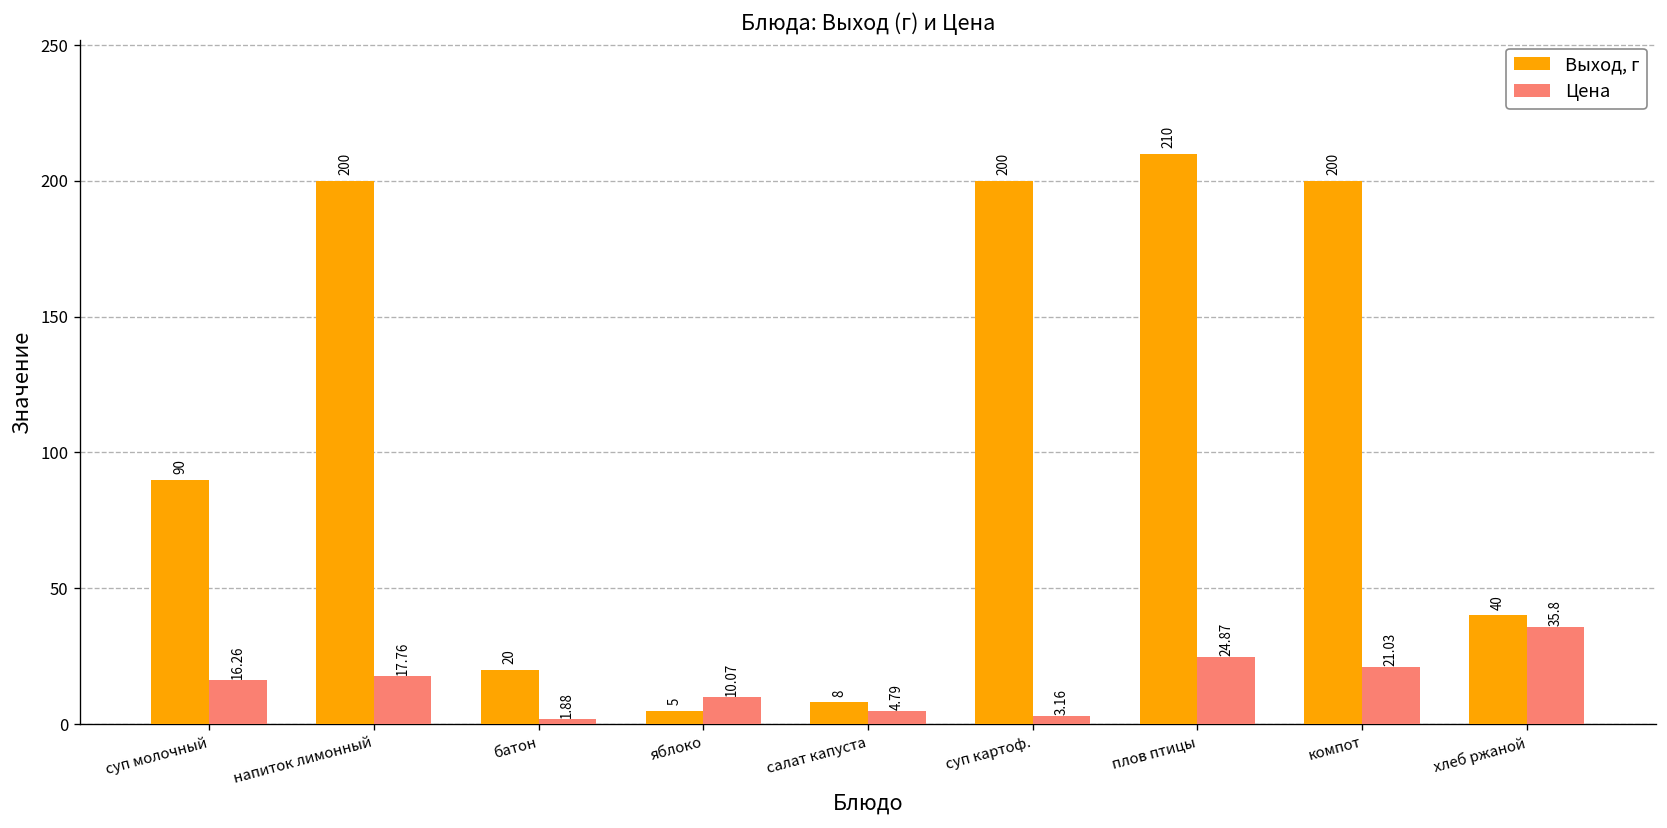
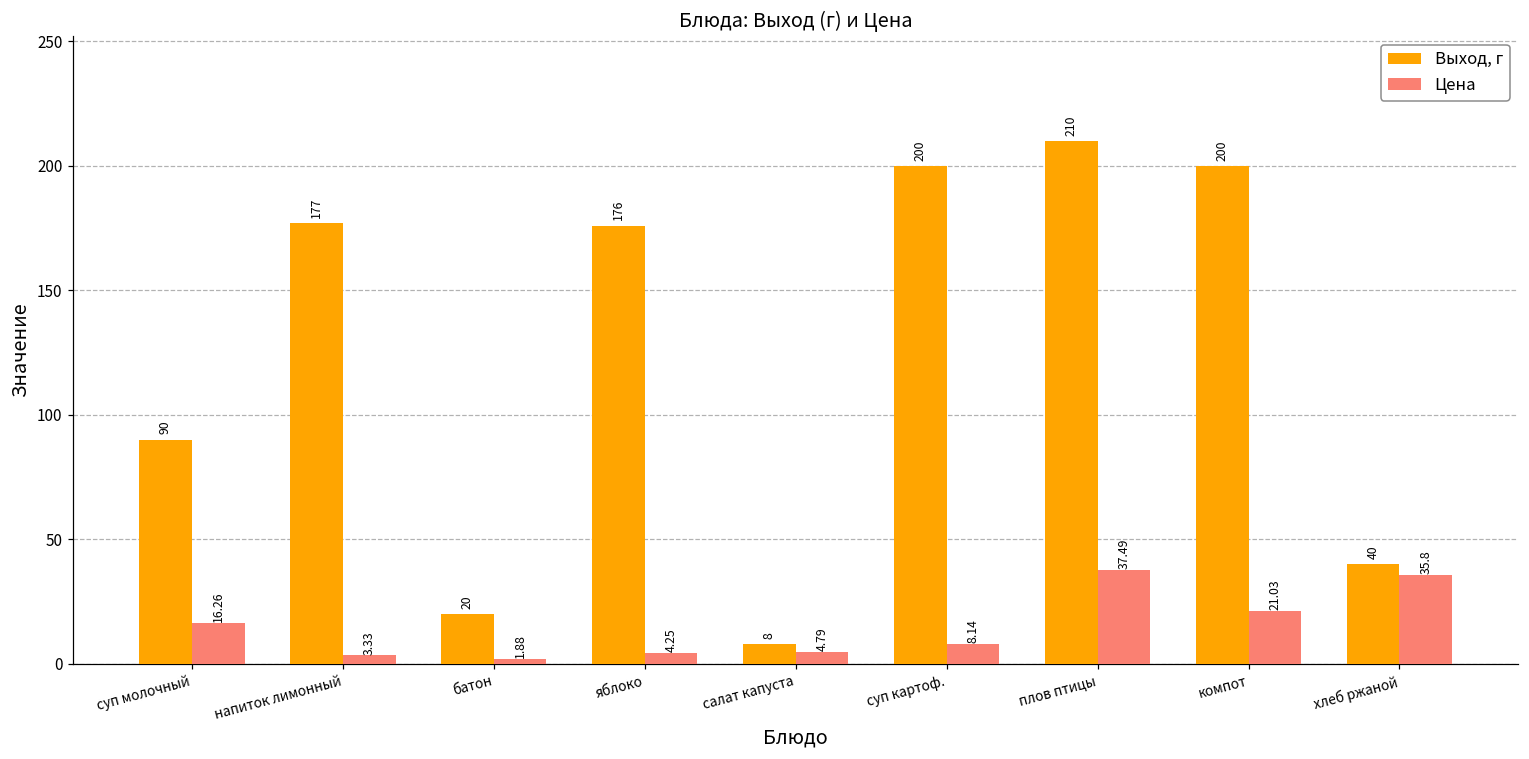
Выход, г, напиток лимонный: 200 -> 177
Цена, напиток лимонный: 17.76 -> 3.33
Выход, г, яблоко: 5 -> 176
Цена, яблоко: 10.07 -> 4.25
Цена, суп картоф.: 3.16 -> 8.14
Цена, плов птицы: 24.87 -> 37.49
